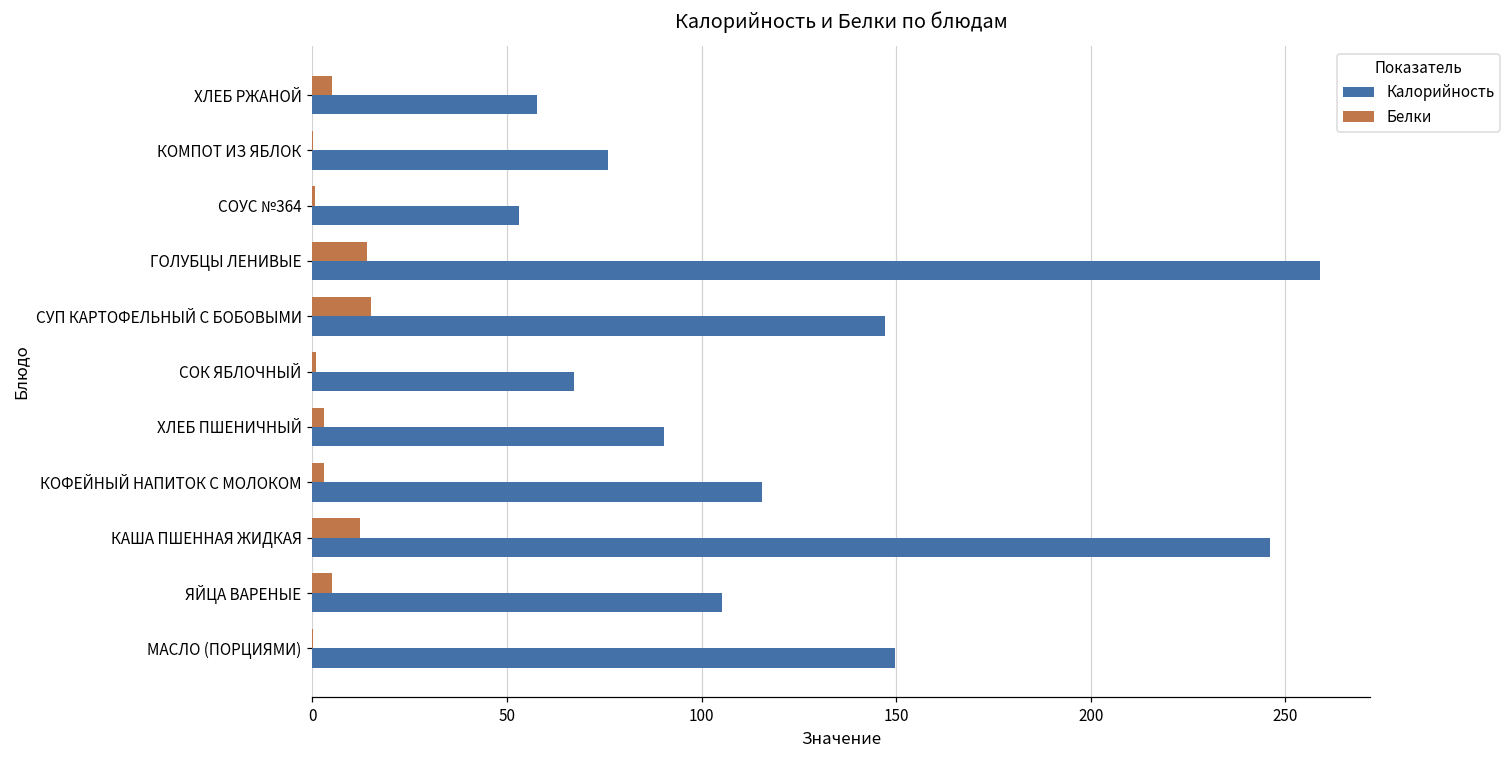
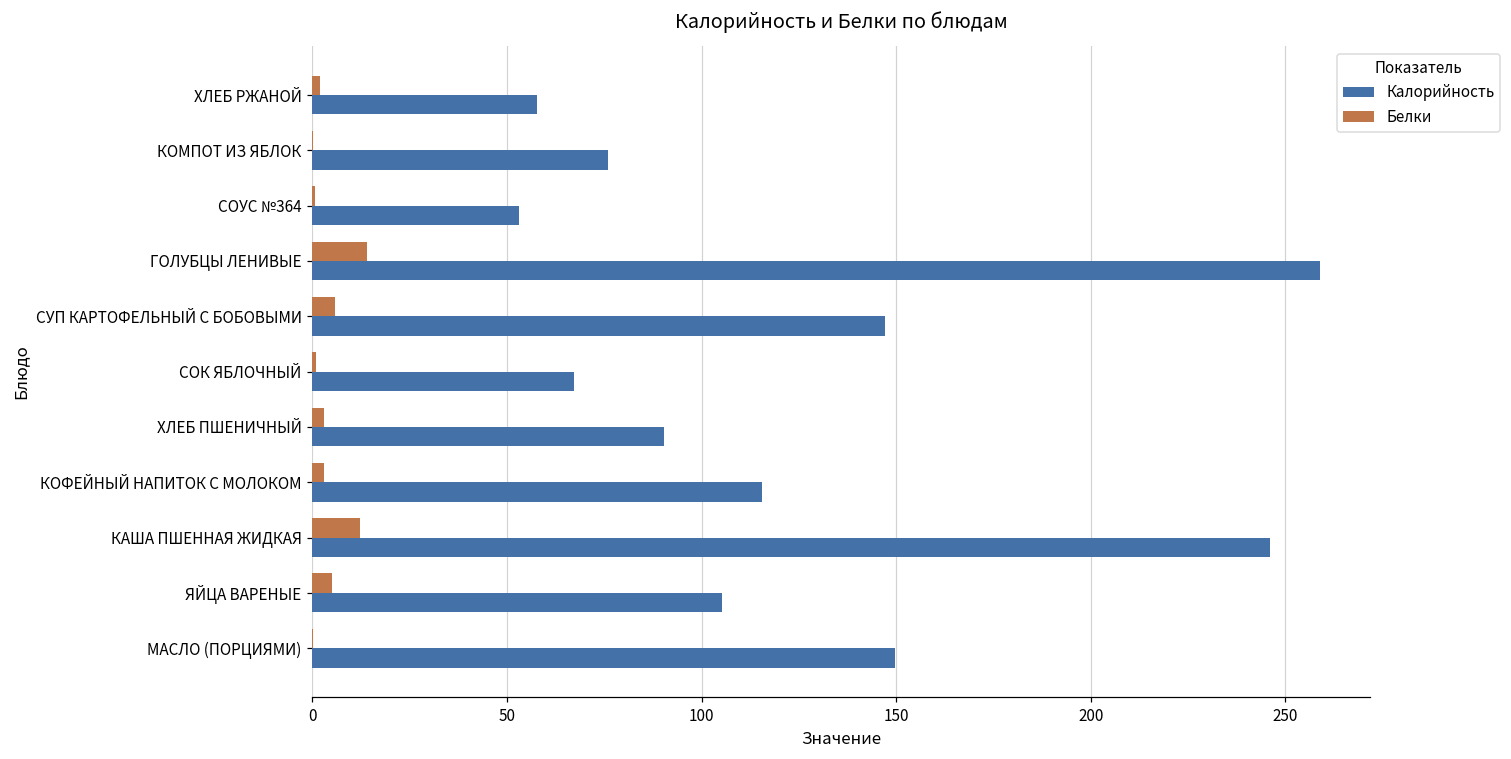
Белки, ХЛЕБ РЖАНОЙ: 5 -> 2
Белки, СУП КАРТОФЕЛЬНЫЙ С БОБОВЫМИ: 15 -> 6
